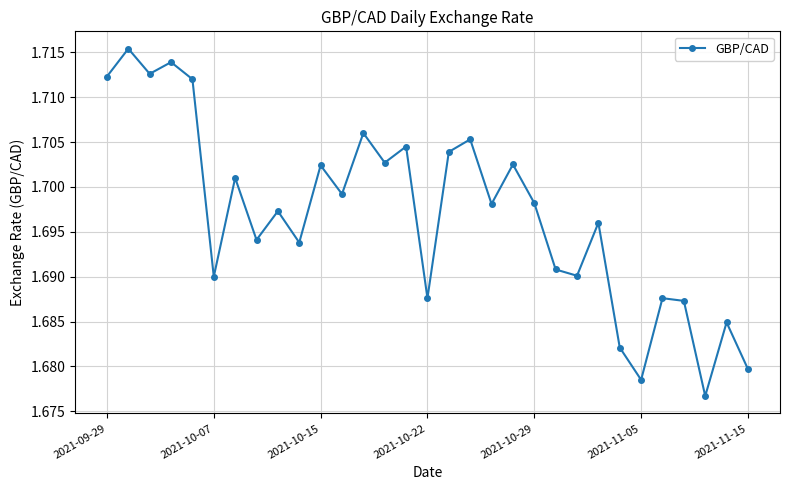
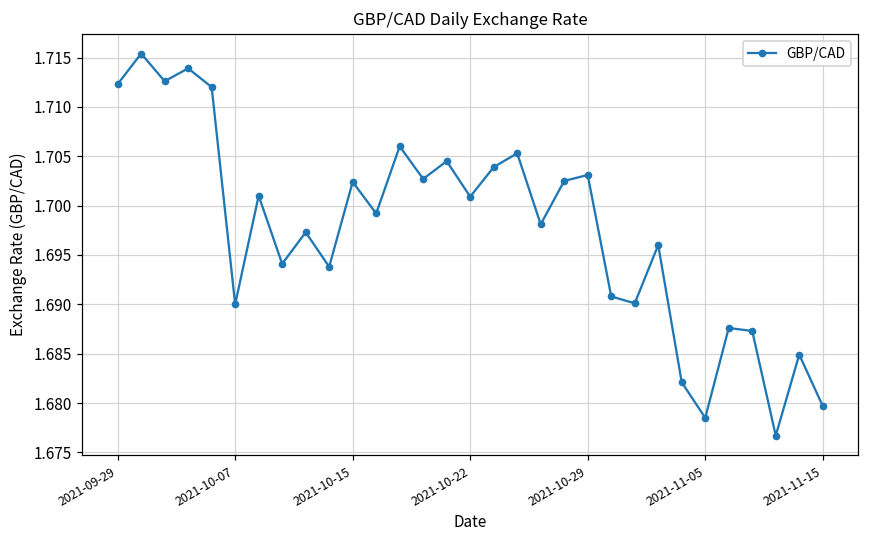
2021-10-22: 1.688 -> 1.701
2021-10-29: 1.698 -> 1.703
